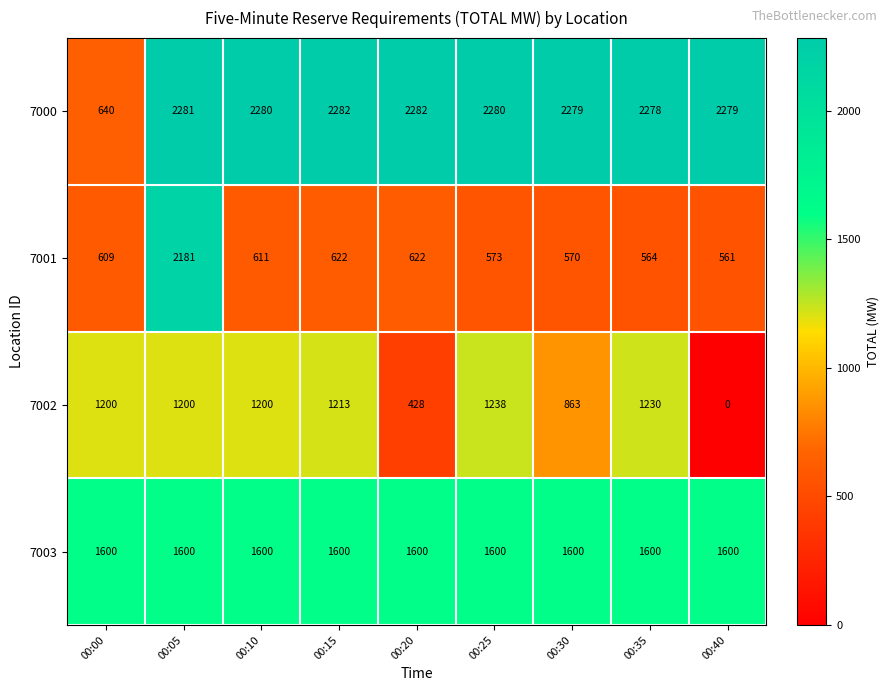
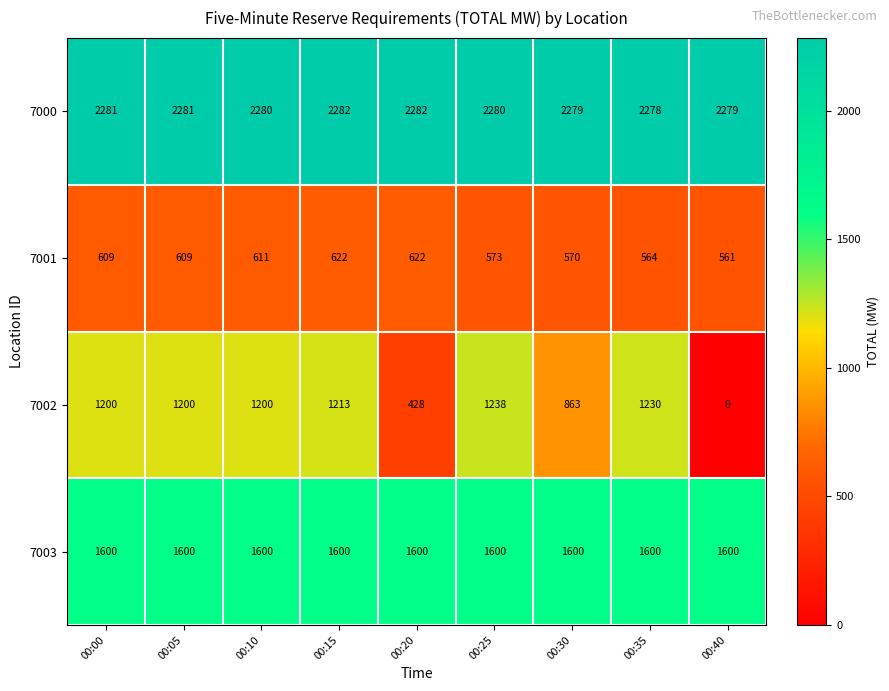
7000, 00:00: 640 -> 2281
7001, 00:05: 2181 -> 609
